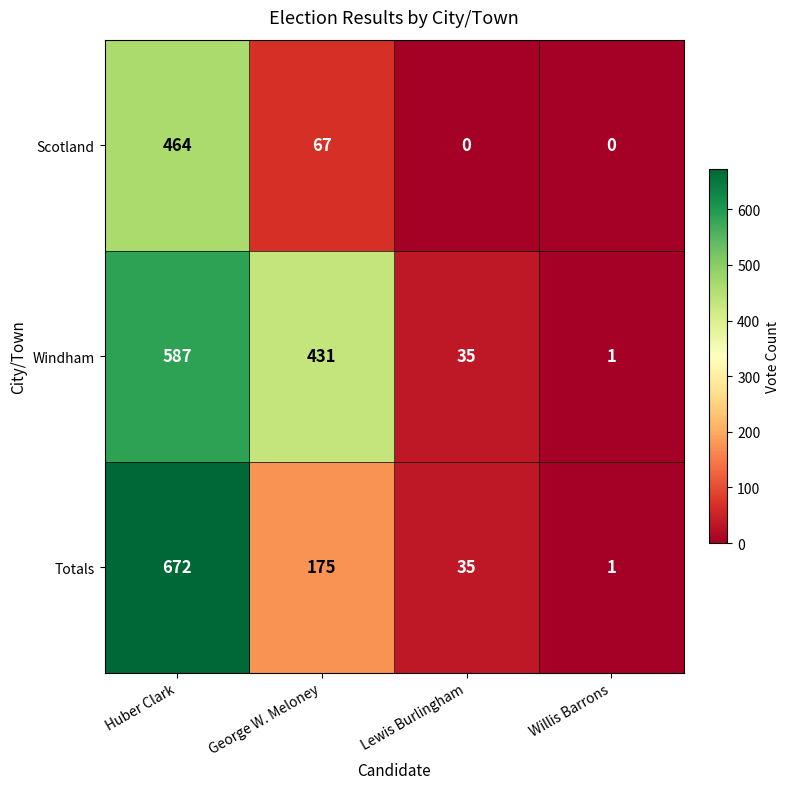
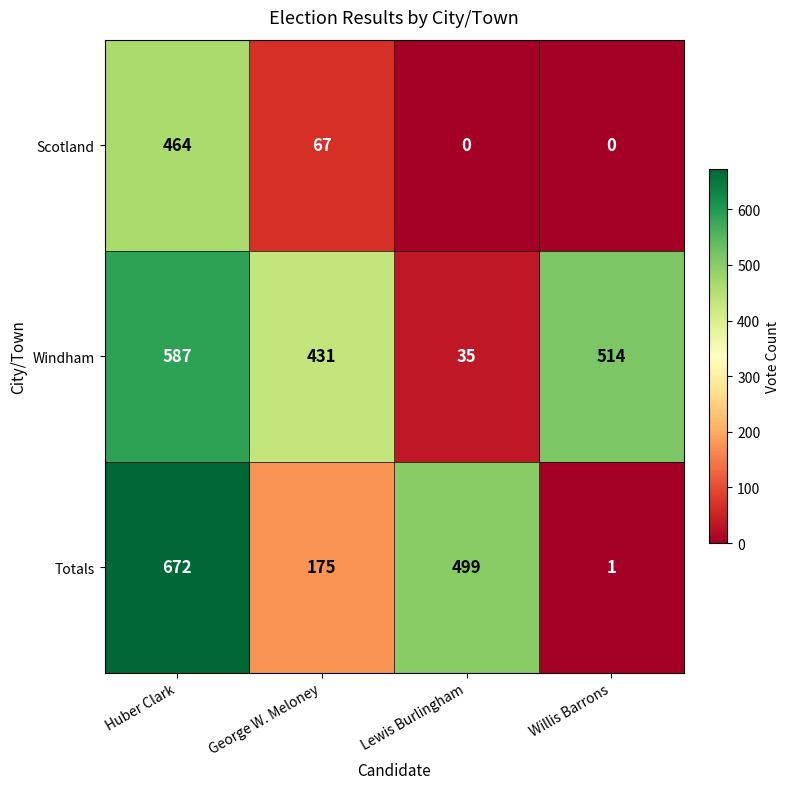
Windham, Willis Barrons: 1 -> 514
Totals, Lewis Burlingham: 35 -> 499
